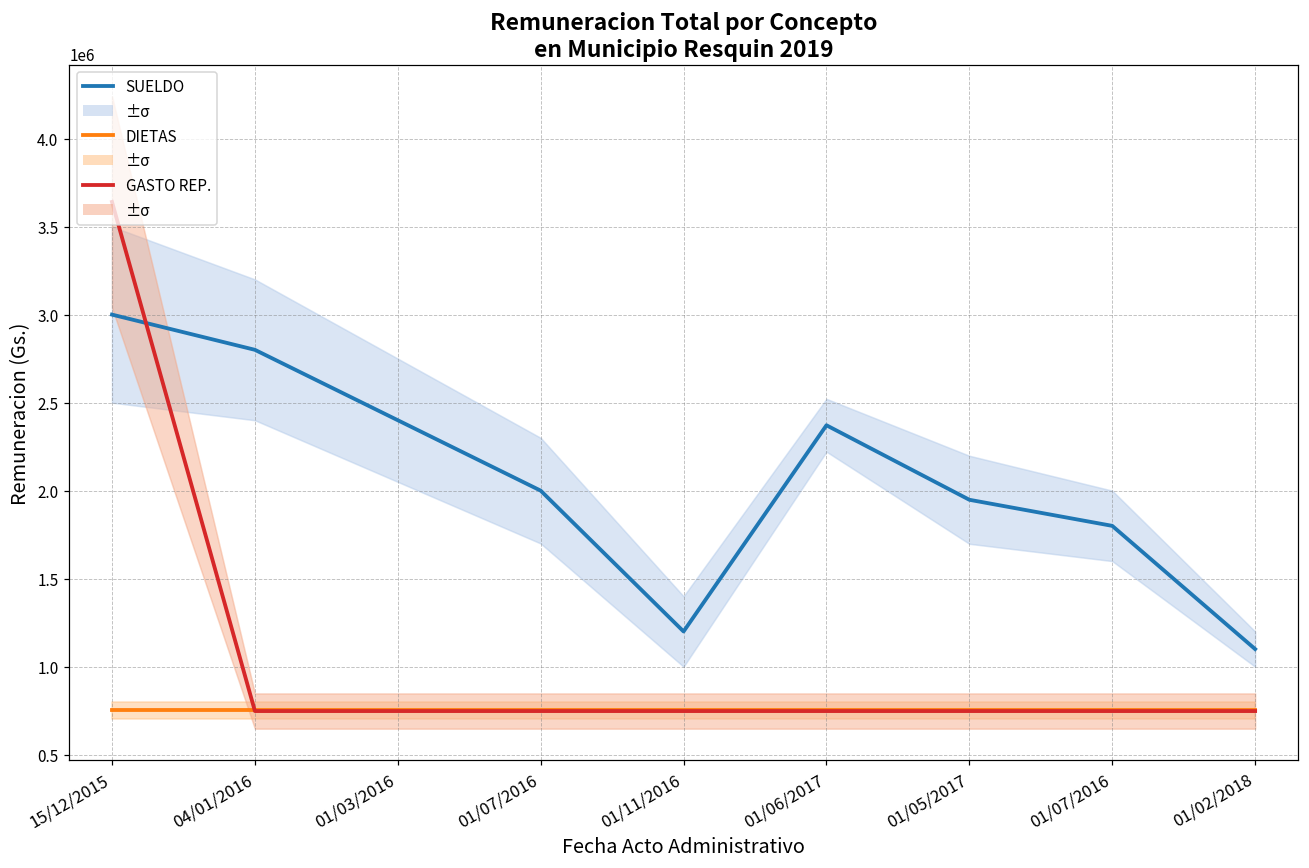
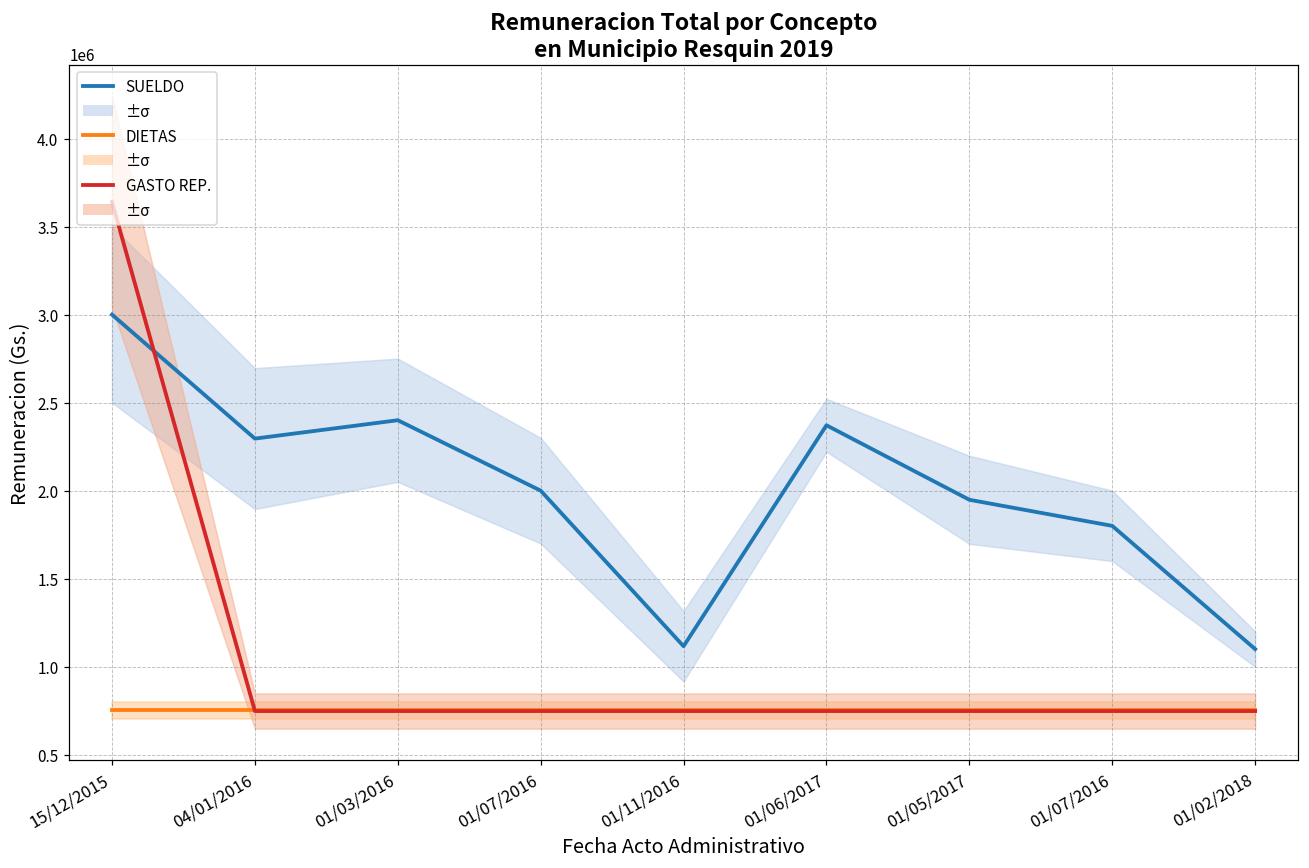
SUELDO, 04/01/2016: 2800000 -> 2300000
SUELDO, 01/11/2016: 1200000 -> 1120000
